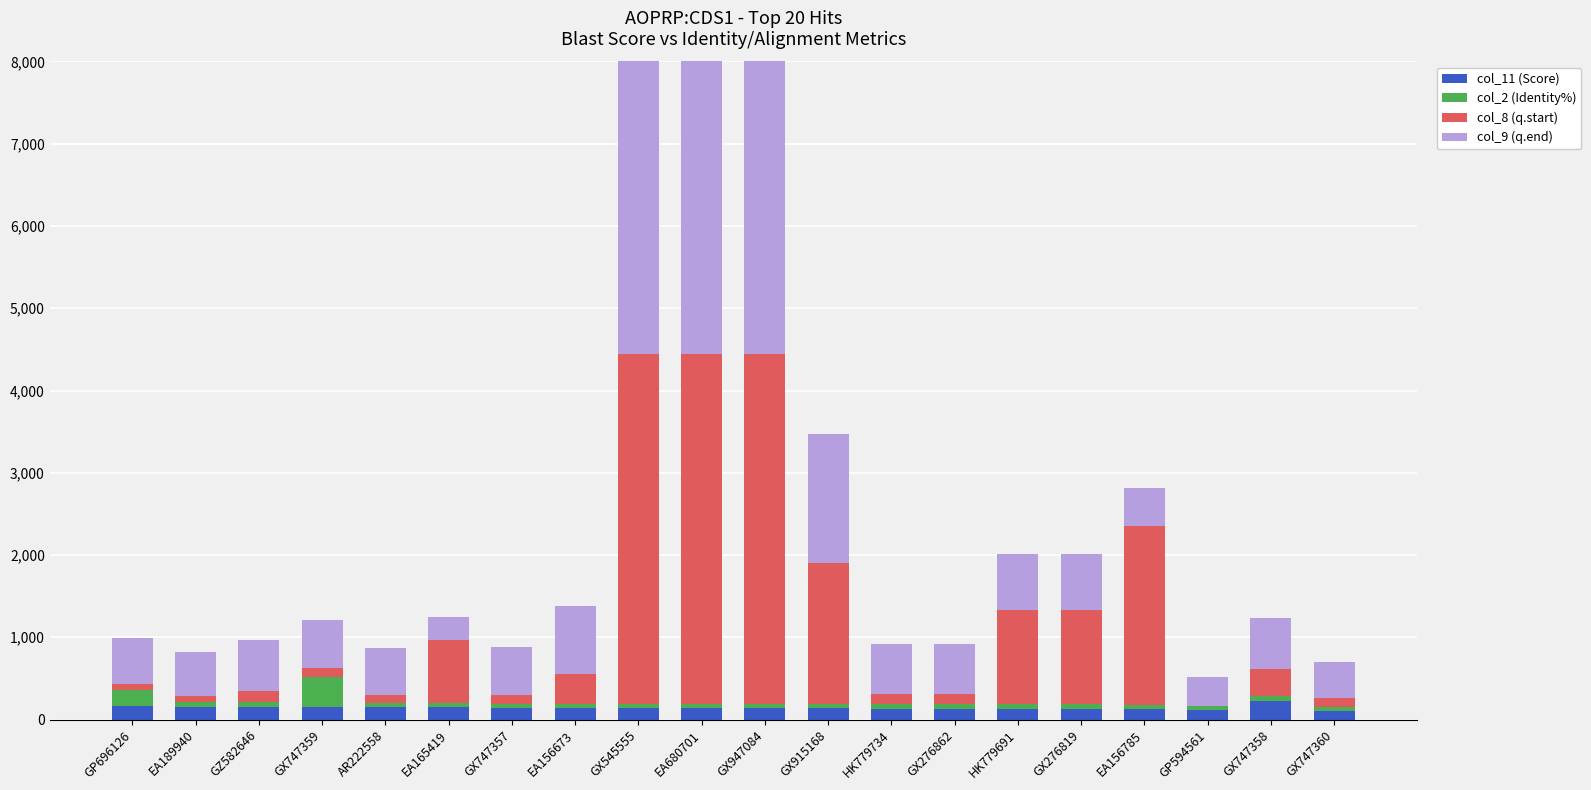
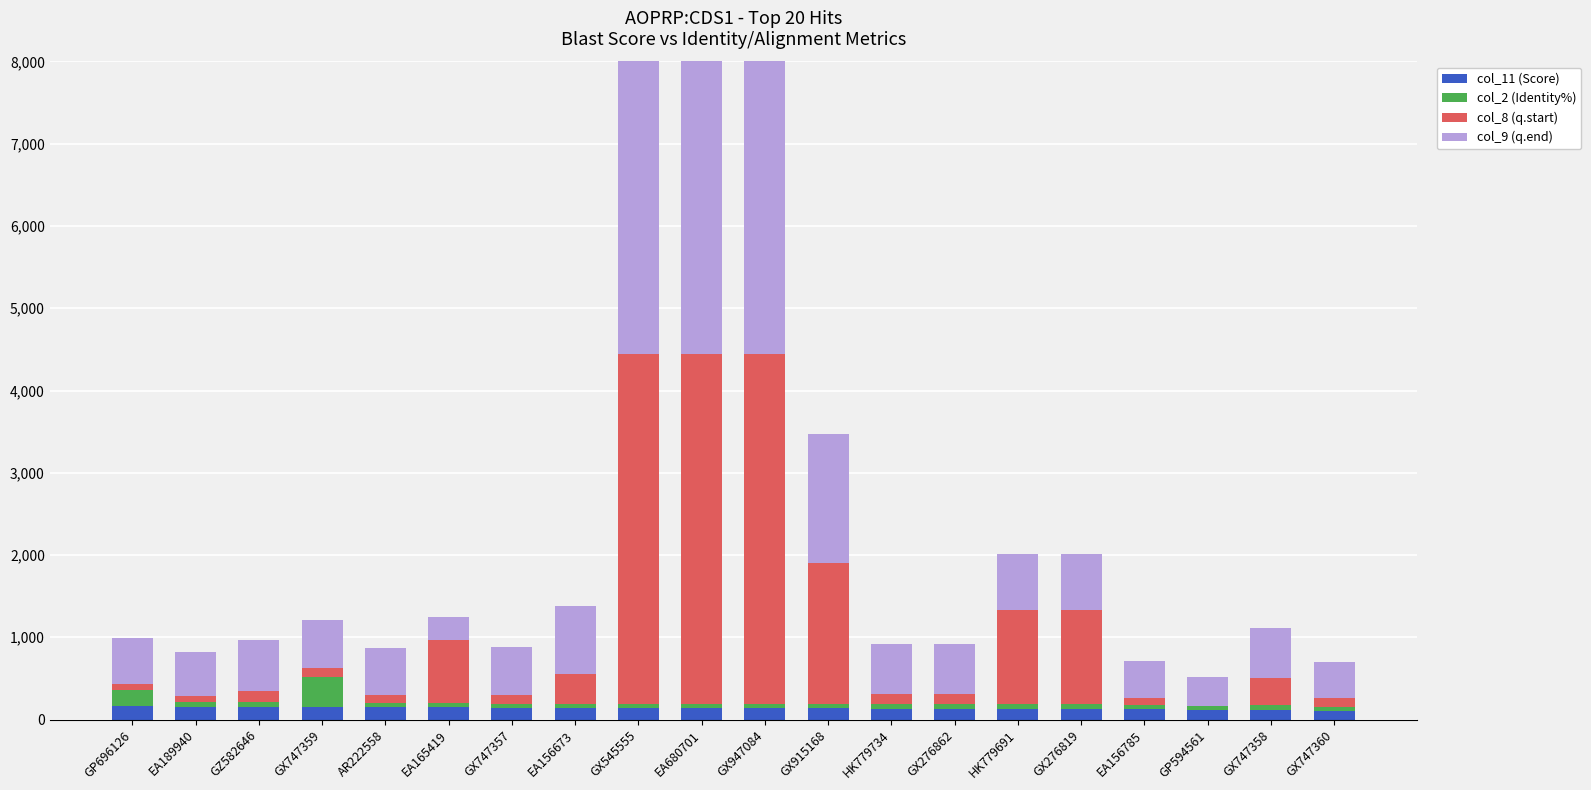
col_8 (q.start), EA156785: 2,200 -> 100
col_11 (Score), GX747358: 200 -> 100
